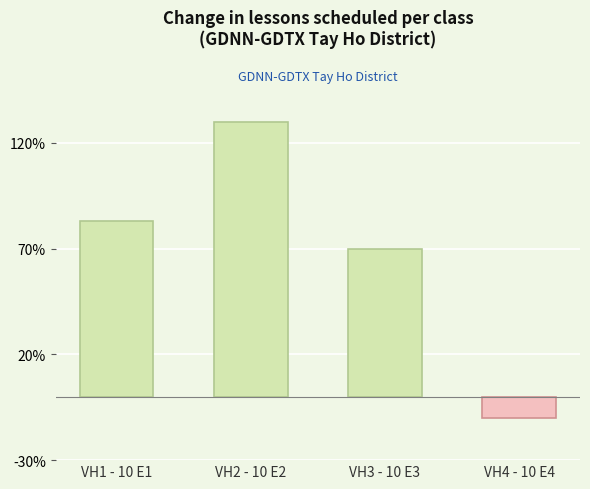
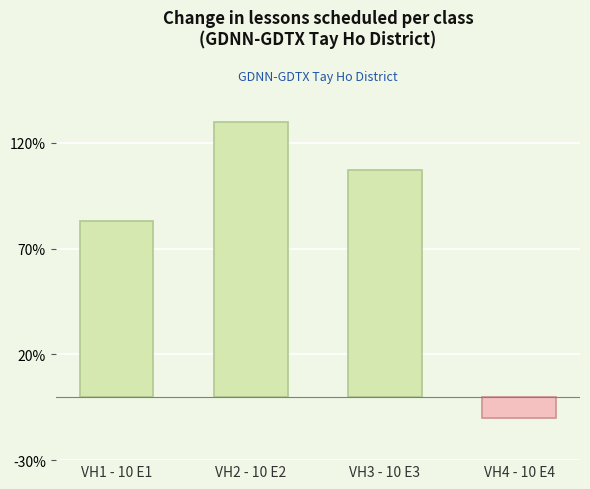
VH3 - 10 E3: 70% -> 107%
